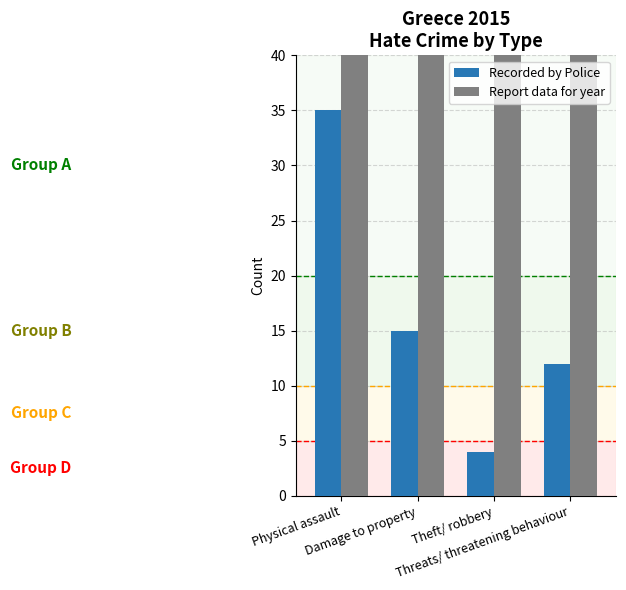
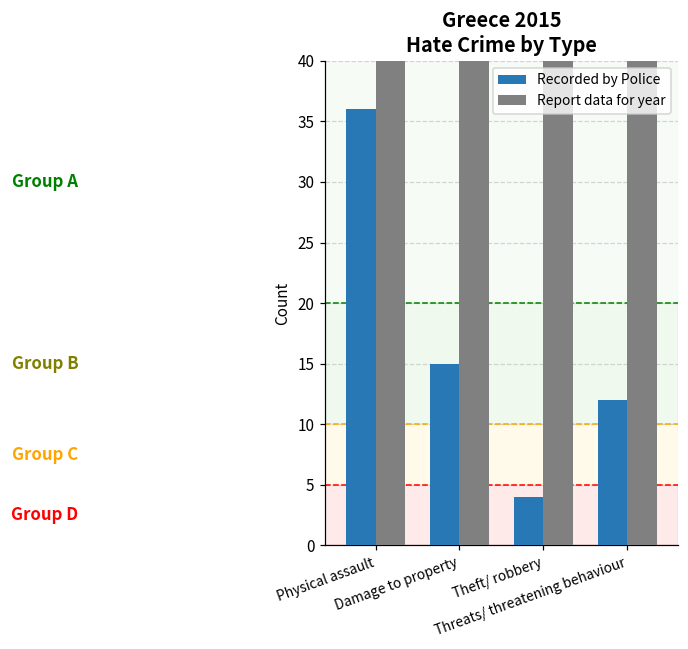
Recorded by Police, Physical assault: 35 -> 36
